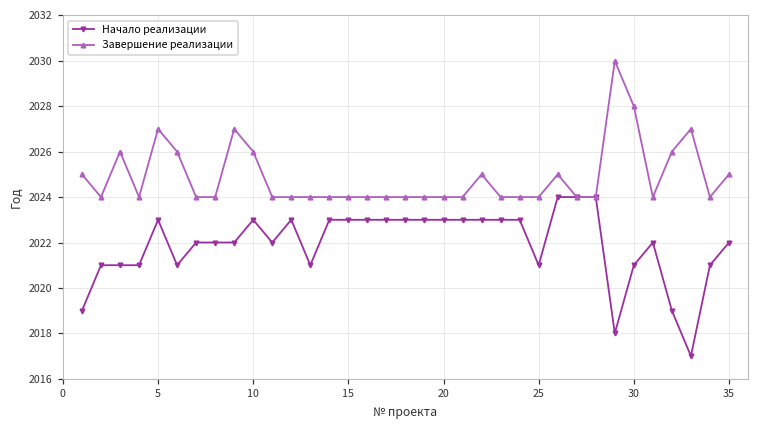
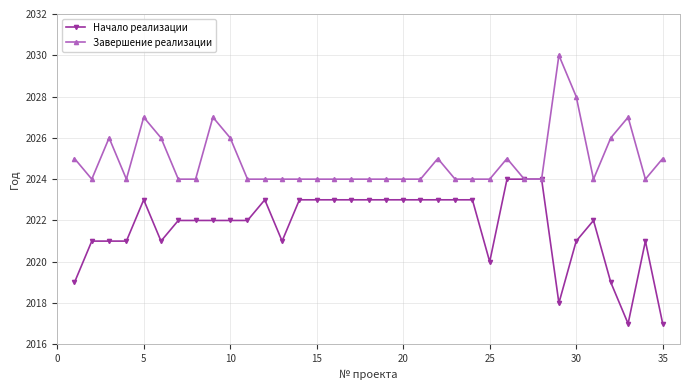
Начало реализации, 10: 2023 -> 2022
Начало реализации, 25: 2021 -> 2020
Начало реализации, 35: 2022 -> 2017
